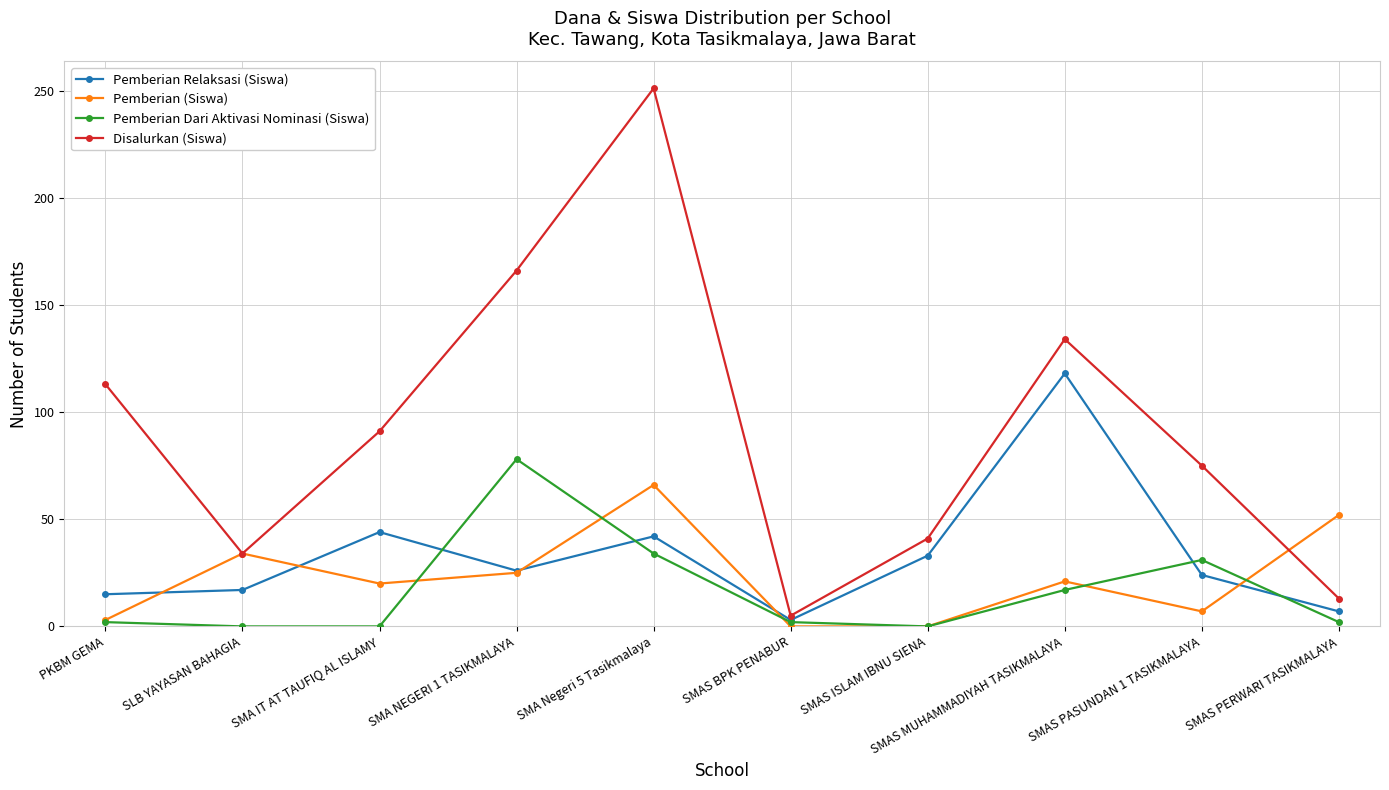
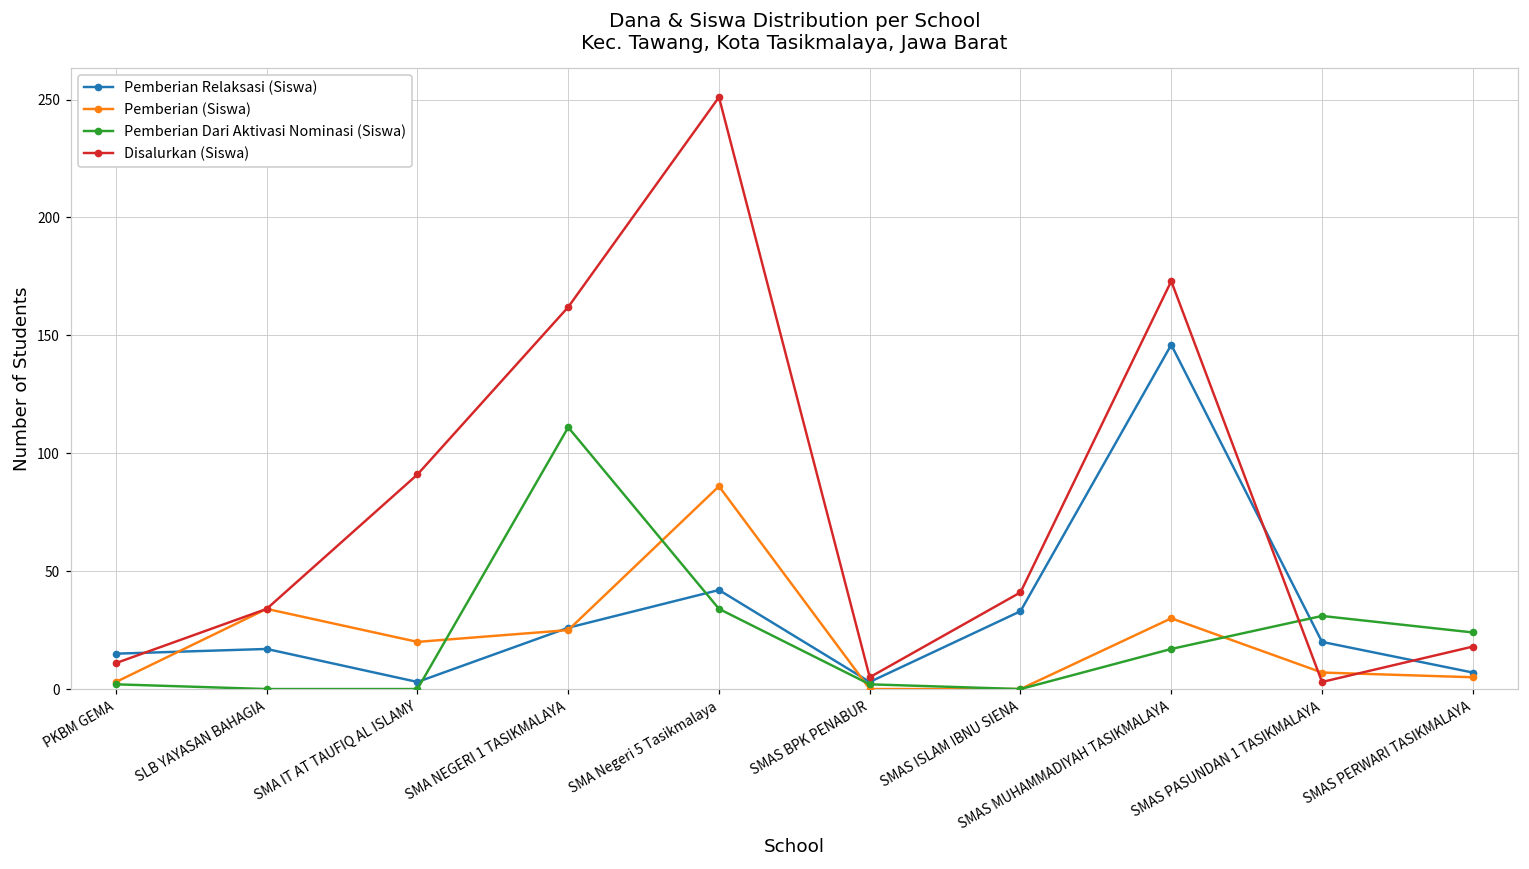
Disalurkan (Siswa), PKBM GEMA: 113 -> 11
Pemberian Relaksasi (Siswa), SMA IT AT TAUFIQ AL ISLAMY: 44 -> 3
Pemberian Dari Aktivasi Nominasi (Siswa), SMA NEGERI 1 TASIKMALAYA: 78 -> 111
Disalurkan (Siswa), SMA NEGERI 1 TASIKMALAYA: 166 -> 162
Pemberian (Siswa), SMA Negeri 5 Tasikmalaya: 66 -> 86
Pemberian Relaksasi (Siswa), SMAS MUHAMMADIYAH TASIKMALAYA: 118 -> 146
Pemberian (Siswa), SMAS MUHAMMADIYAH TASIKMALAYA: 21 -> 30
Disalurkan (Siswa), SMAS MUHAMMADIYAH TASIKMALAYA: 134 -> 173
Pemberian Relaksasi (Siswa), SMAS PASUNDAN 1 TASIKMALAYA: 24 -> 20
Disalurkan (Siswa), SMAS PASUNDAN 1 TASIKMALAYA: 75 -> 3
Pemberian (Siswa), SMAS PERWARI TASIKMALAYA: 52 -> 5
Pemberian Dari Aktivasi Nominasi (Siswa), SMAS PERWARI TASIKMALAYA: 2 -> 24
Disalurkan (Siswa), SMAS PERWARI TASIKMALAYA: 13 -> 18
